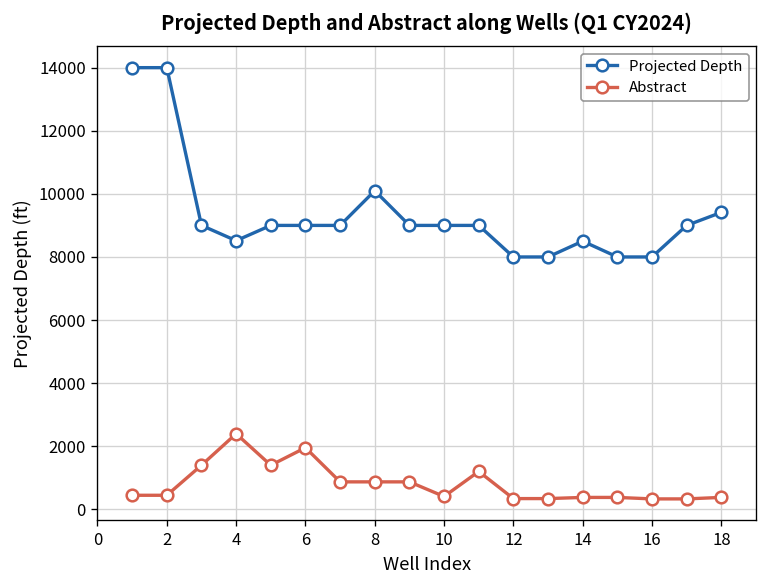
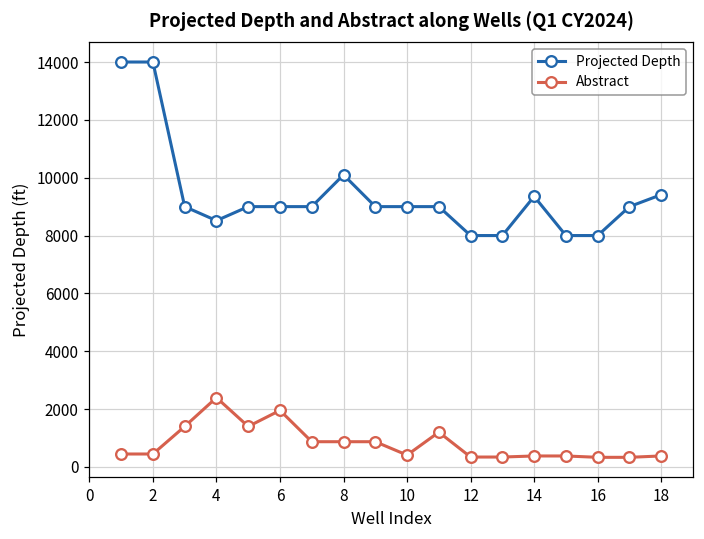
Projected Depth, 14: 8500 -> 9400
